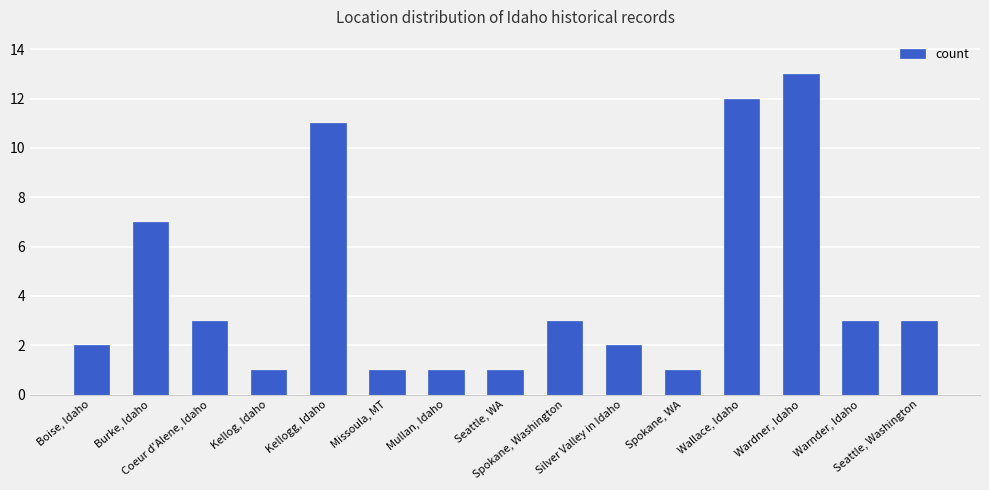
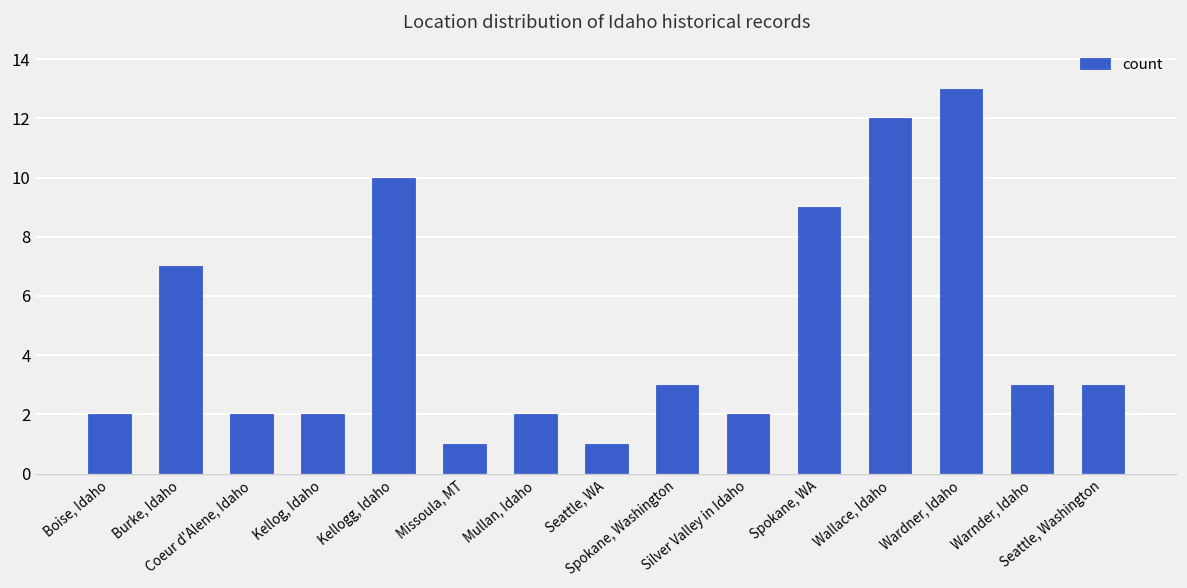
Coeur d'Alene, Idaho: 3 -> 2
Kellog, Idaho: 1 -> 2
Kellogg, Idaho: 11 -> 10
Mullan, Idaho: 1 -> 2
Spokane, WA: 1 -> 9
